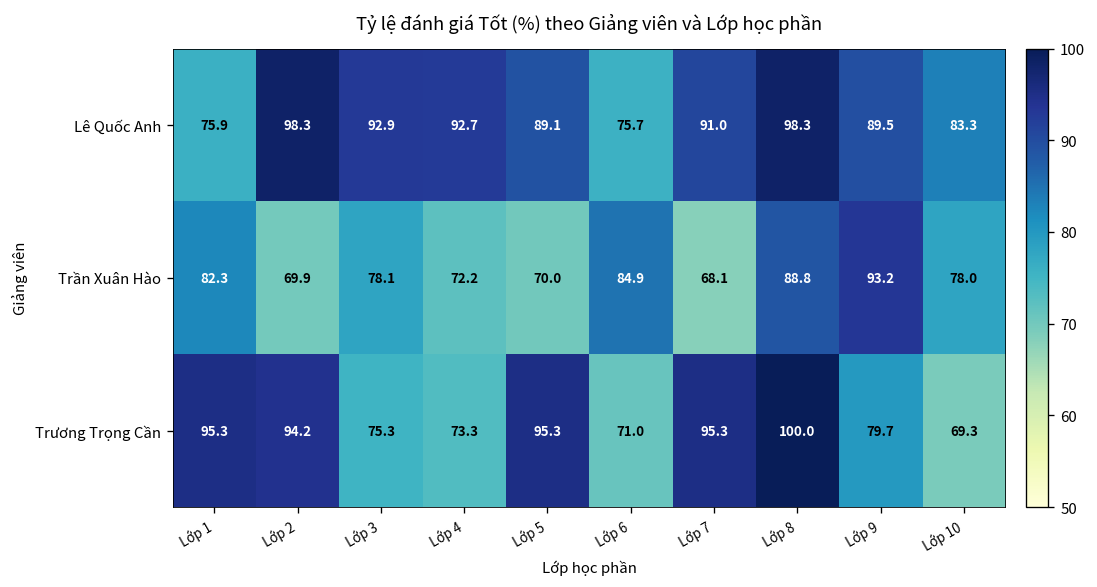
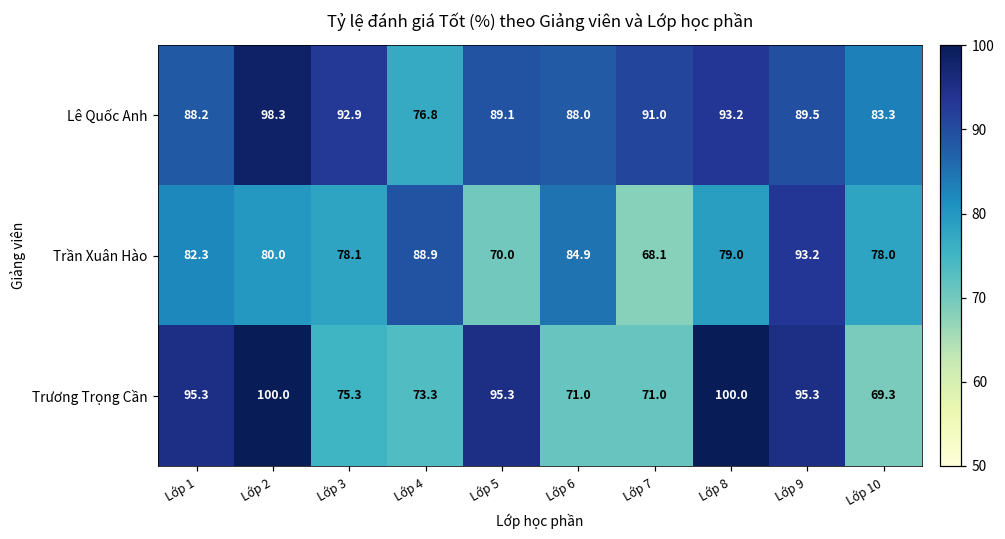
Lê Quốc Anh, Lớp 1: 75.9 -> 88.2
Lê Quốc Anh, Lớp 4: 92.7 -> 76.8
Lê Quốc Anh, Lớp 6: 75.7 -> 88.0
Lê Quốc Anh, Lớp 8: 98.3 -> 93.2
Trần Xuân Hào, Lớp 2: 69.9 -> 80.0
Trần Xuân Hào, Lớp 4: 72.2 -> 88.9
Trần Xuân Hào, Lớp 8: 88.8 -> 79.0
Trương Trọng Cần, Lớp 2: 94.2 -> 100.0
Trương Trọng Cần, Lớp 7: 95.3 -> 71.0
Trương Trọng Cần, Lớp 9: 79.7 -> 95.3
